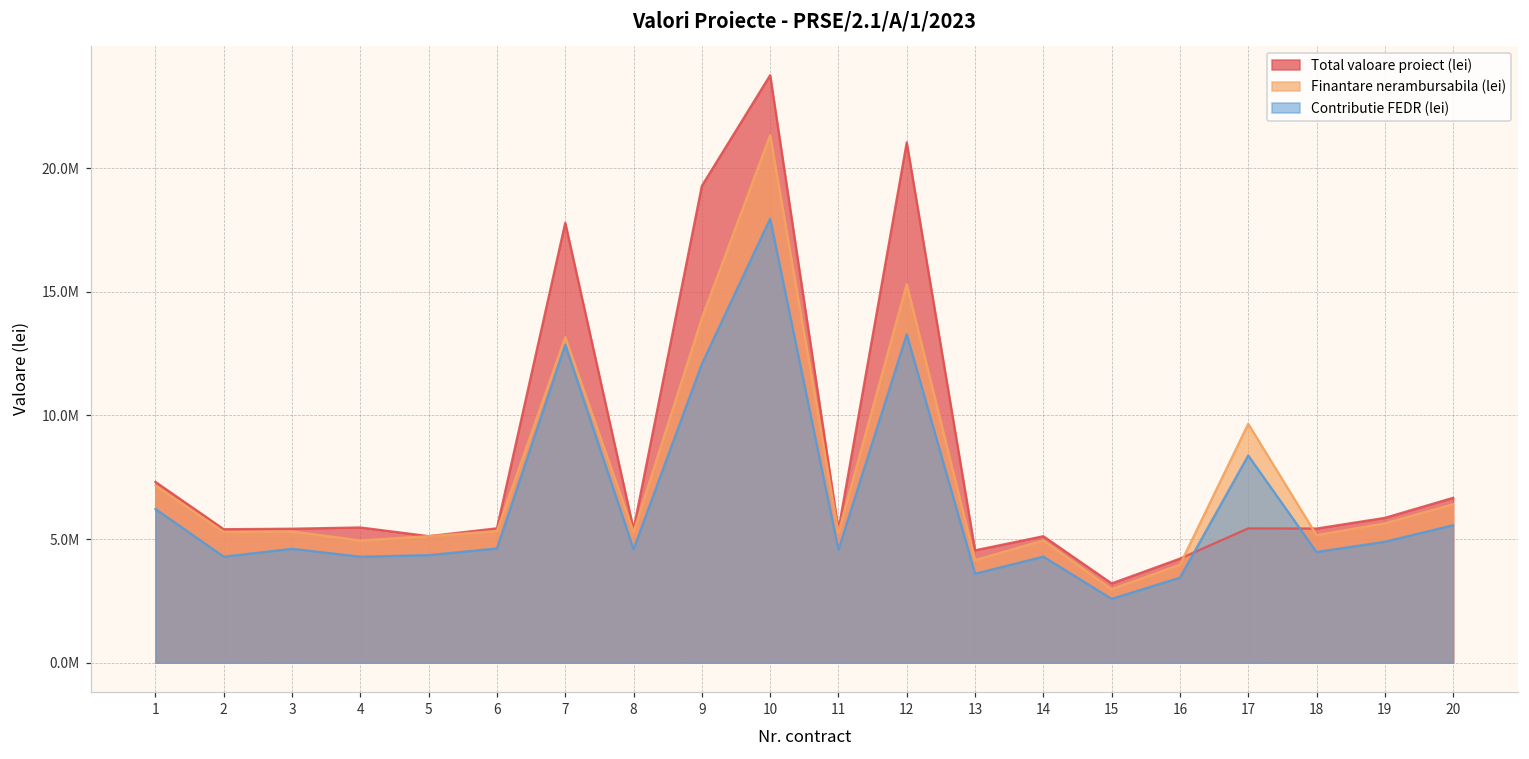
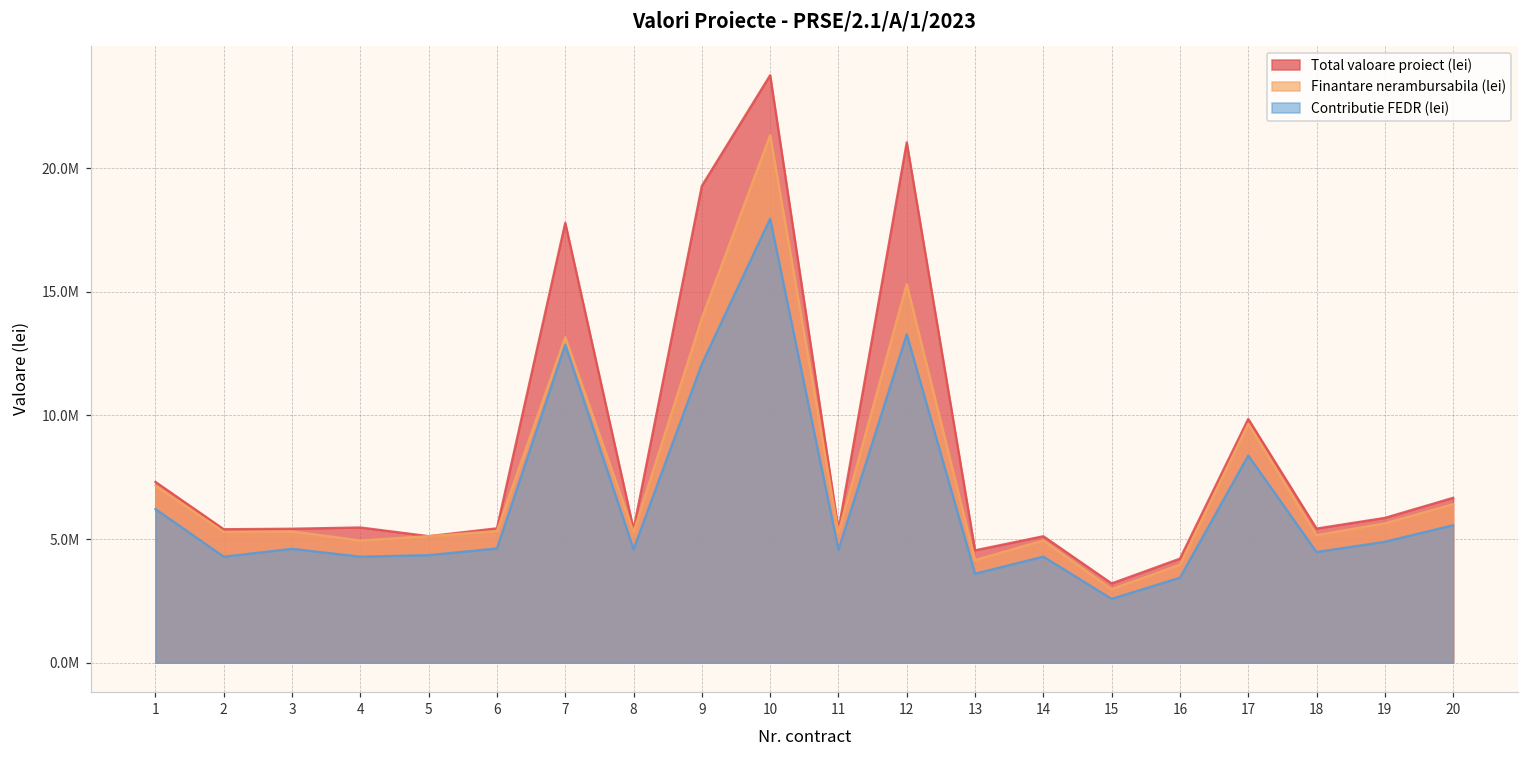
Total valoare proiect (lei), 17: 5400000 -> 9900000
